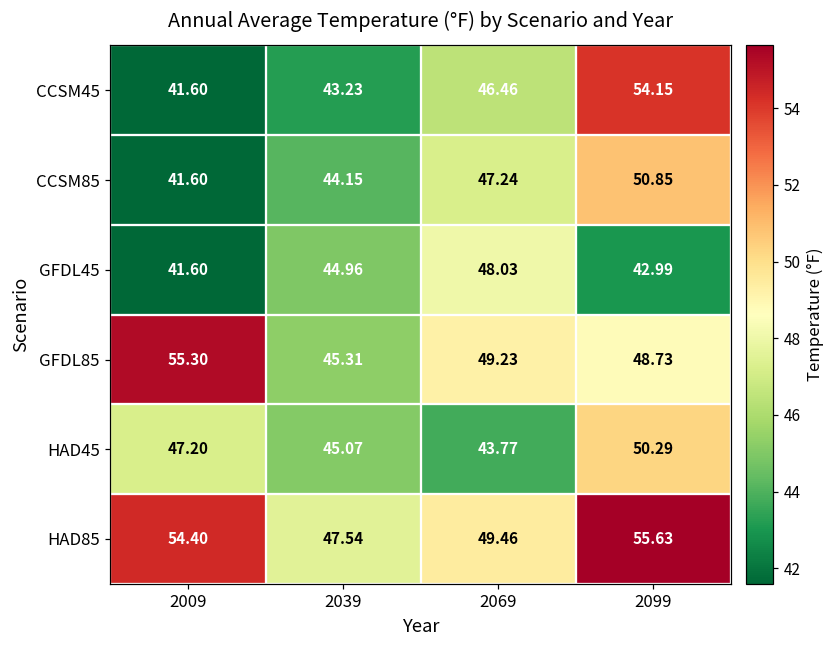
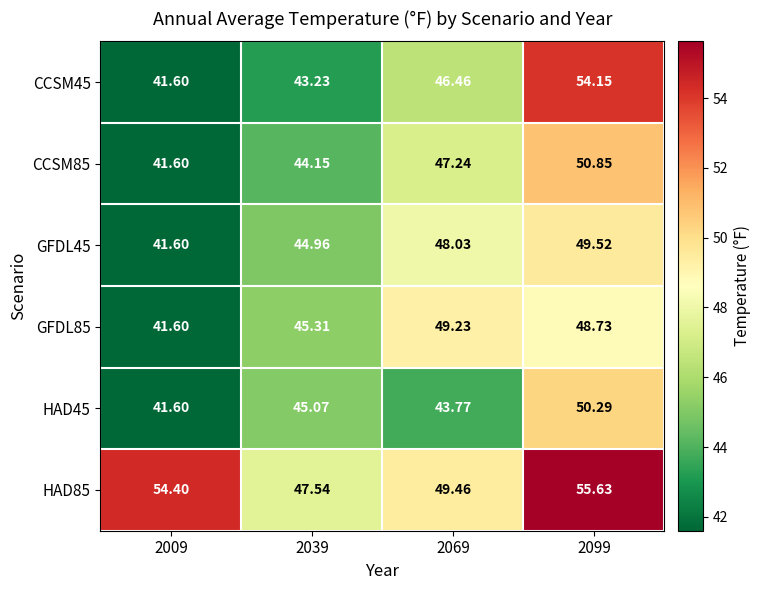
GFDL45, 2099: 42.99 -> 49.52
GFDL85, 2009: 55.30 -> 41.60
HAD45, 2009: 47.20 -> 41.60
